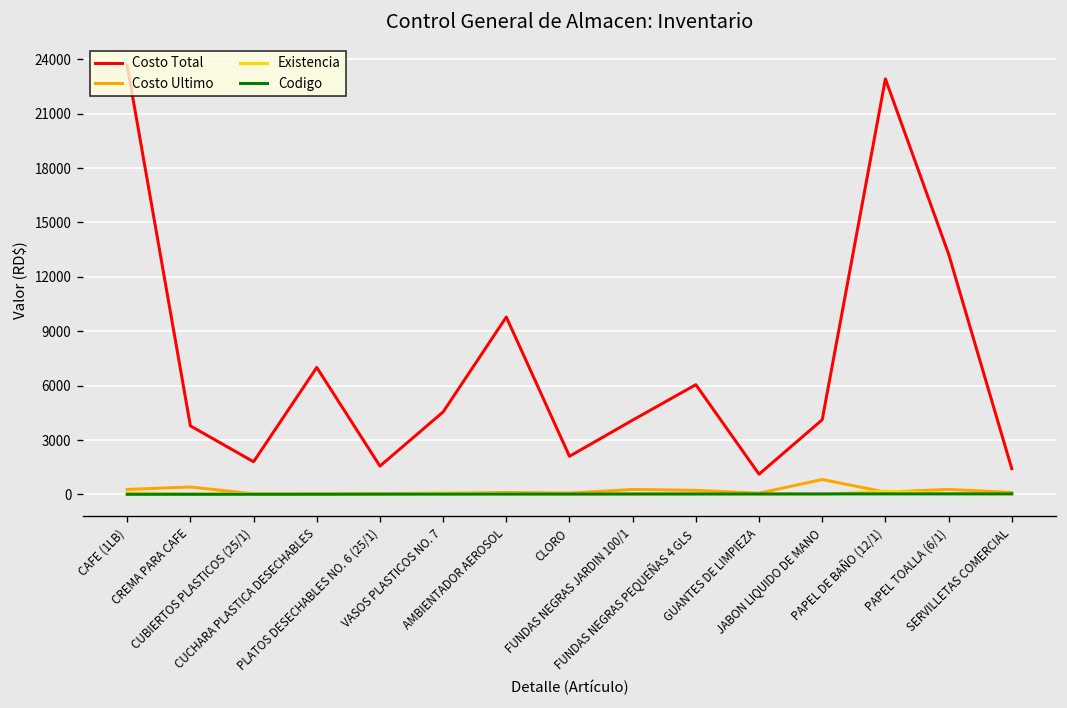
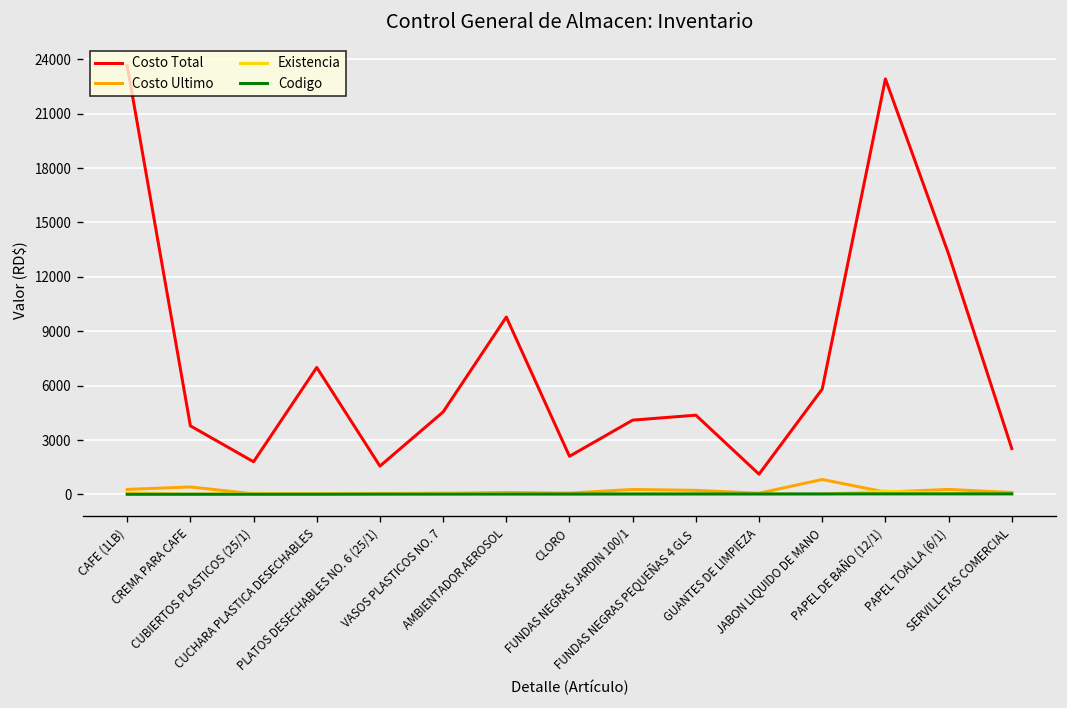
Costo Total, FUNDAS NEGRAS PEQUEÑAS 4 GLS: 6100 -> 4400
Costo Total, JABON LIQUIDO DE MANO: 4100 -> 5800
Costo Total, SERVILLETAS COMERCIAL: 1400 -> 2500
